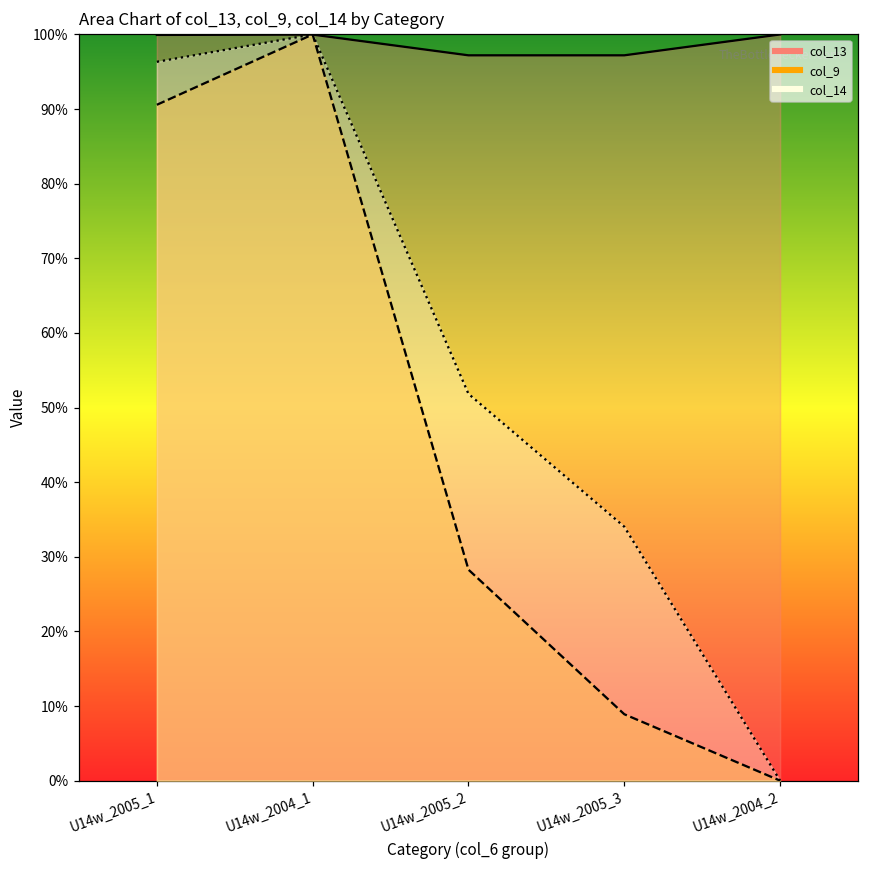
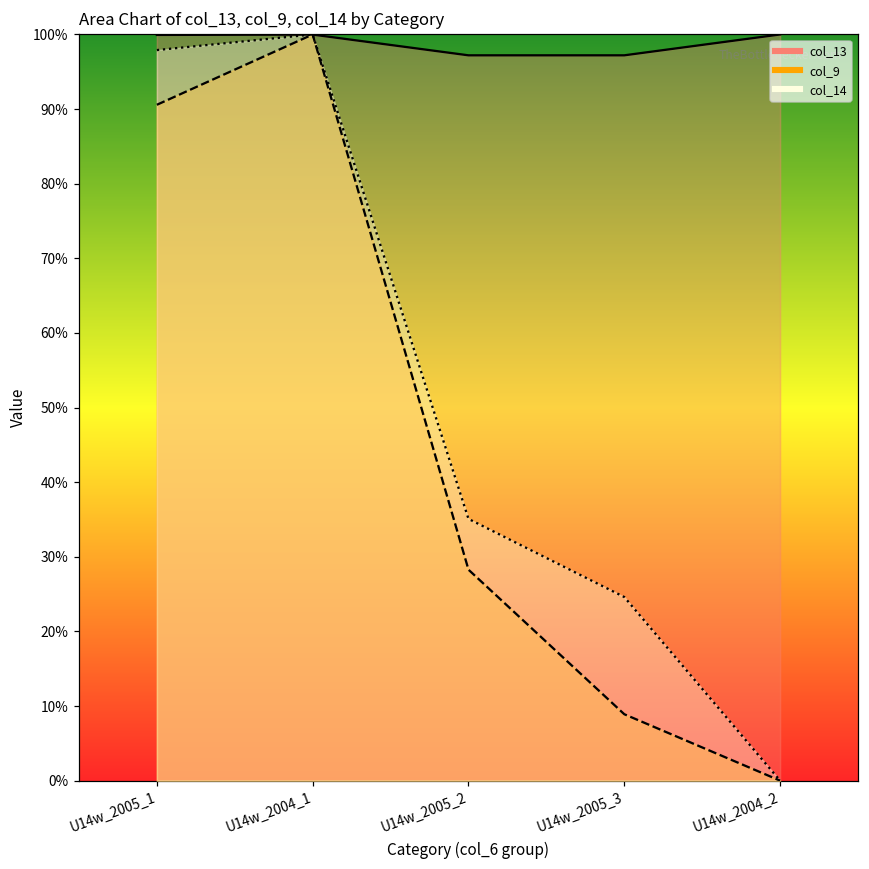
col_14, U14w_2005_1: 96% -> 98%
col_14, U14w_2005_2: 52% -> 35%
col_14, U14w_2005_3: 34% -> 25%
